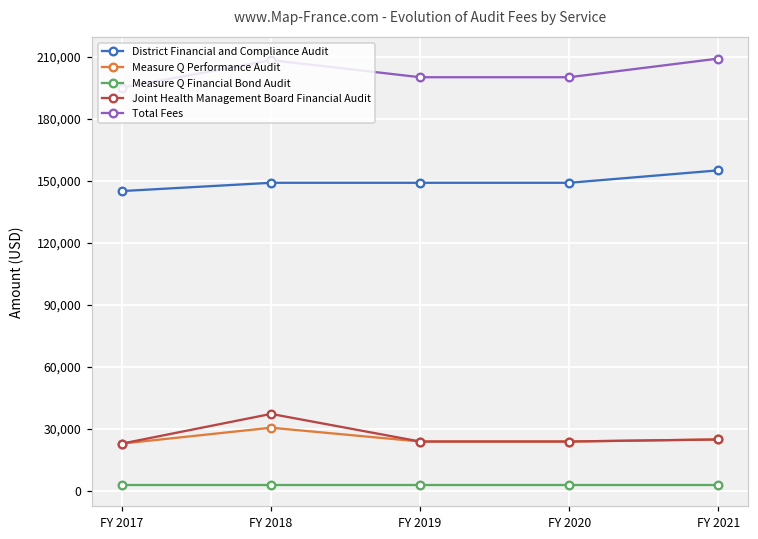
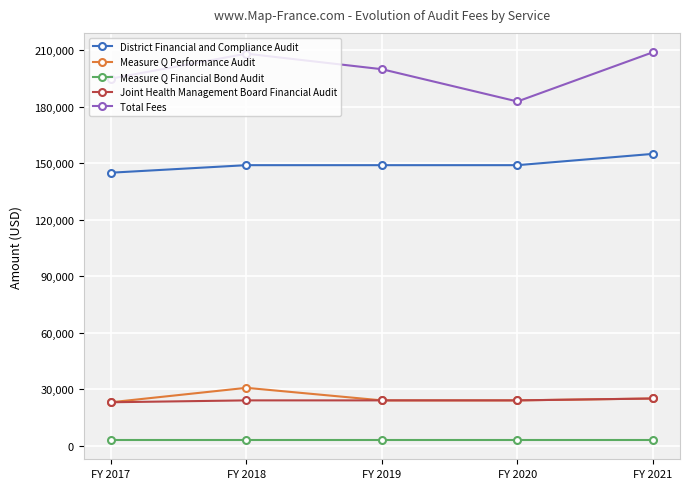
Joint Health Management Board Financial Audit, FY 2018: 37,000 -> 24,000
Total Fees, FY 2020: 200,000 -> 183,000
